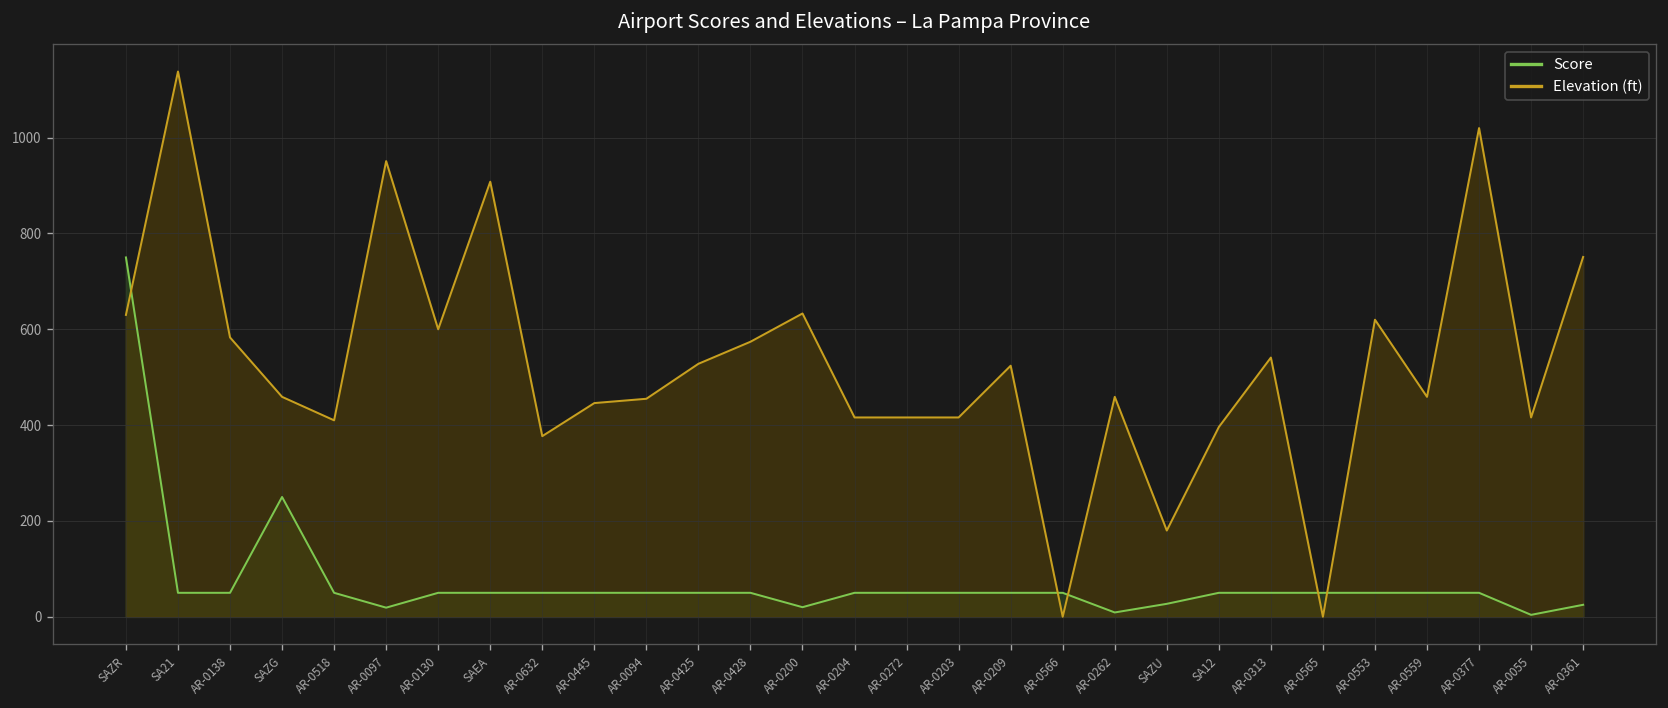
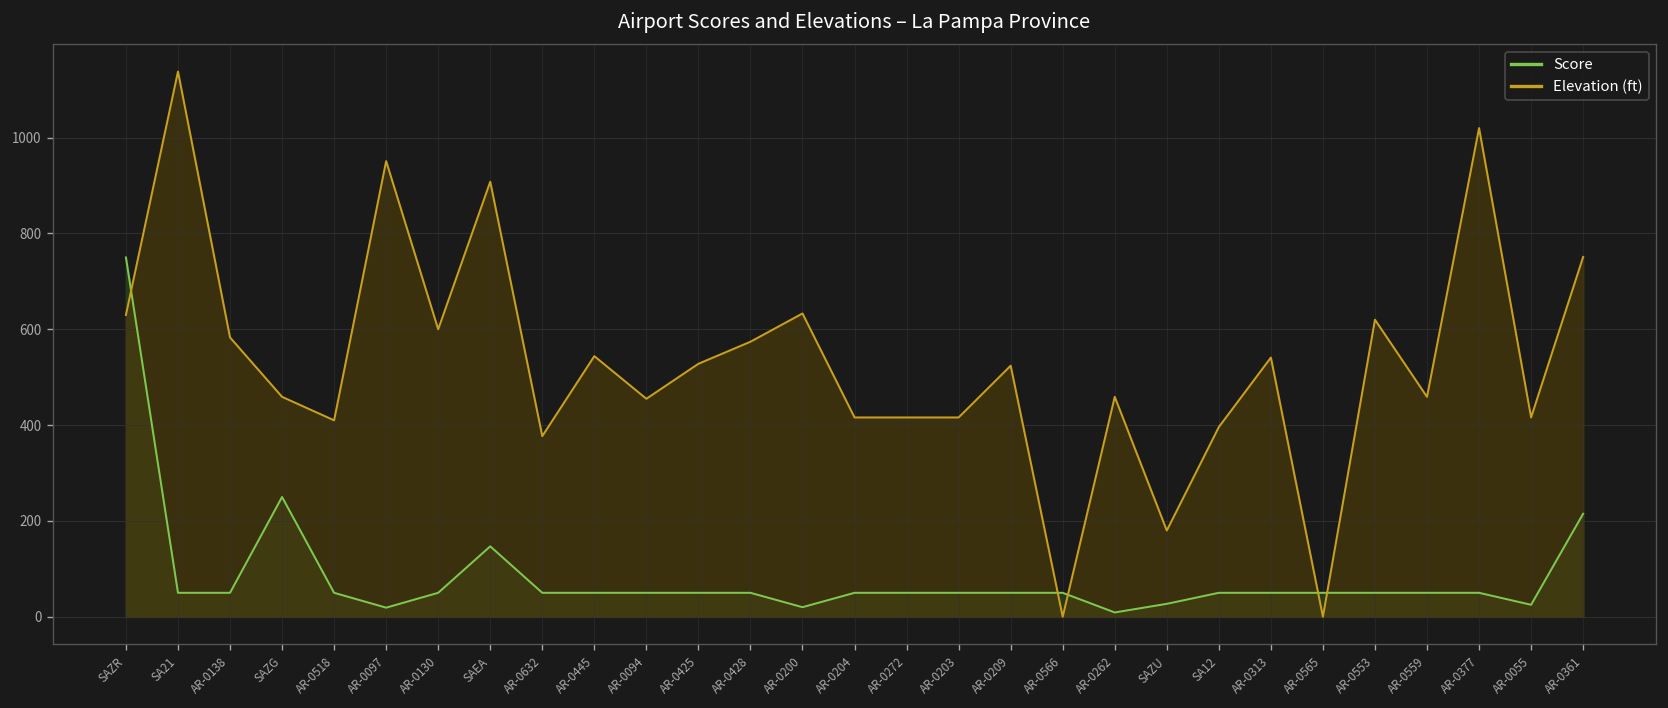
Score, SAEA: 50 -> 150
Elevation (ft), AR-0445: 450 -> 540
Score, AR-0055: 0 -> 30
Score, AR-0361: 30 -> 220
